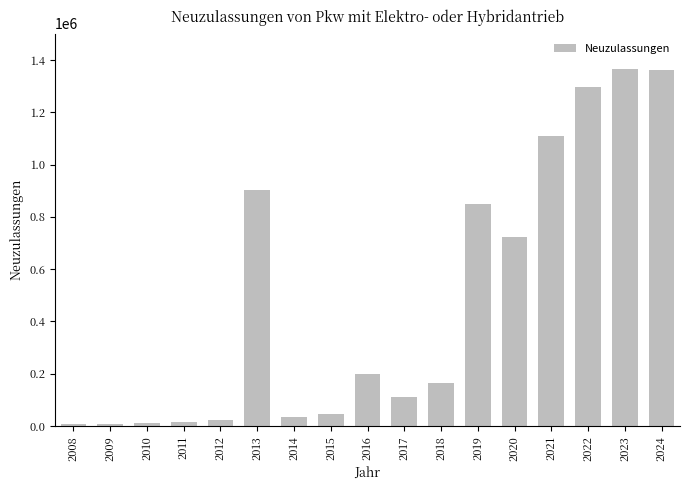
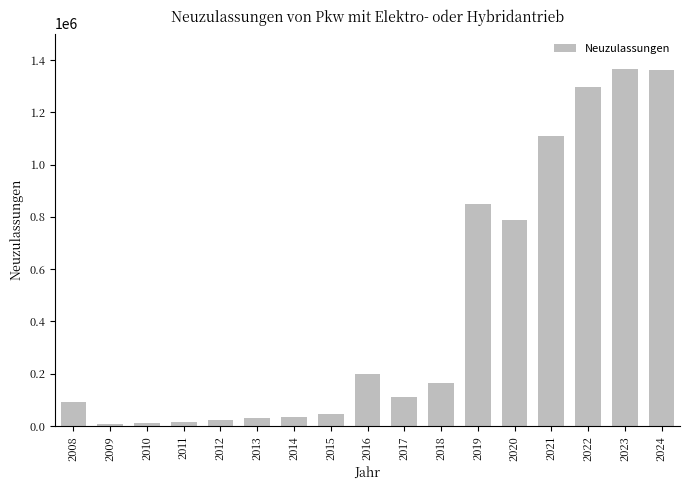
2008: 10000 -> 90000
2013: 900000 -> 30000
2020: 720000 -> 790000
